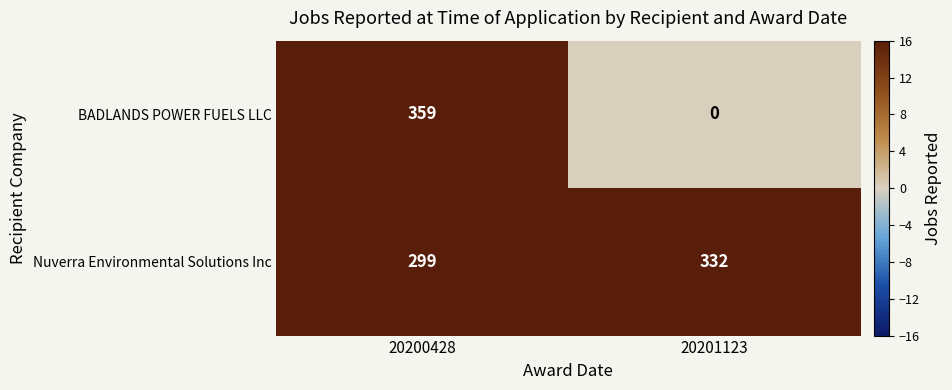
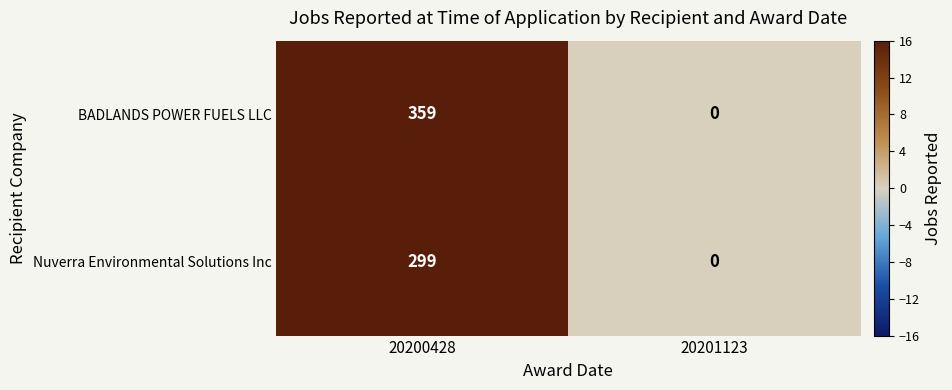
Nuverra Environmental Solutions Inc, 20201123: 332 -> 0
